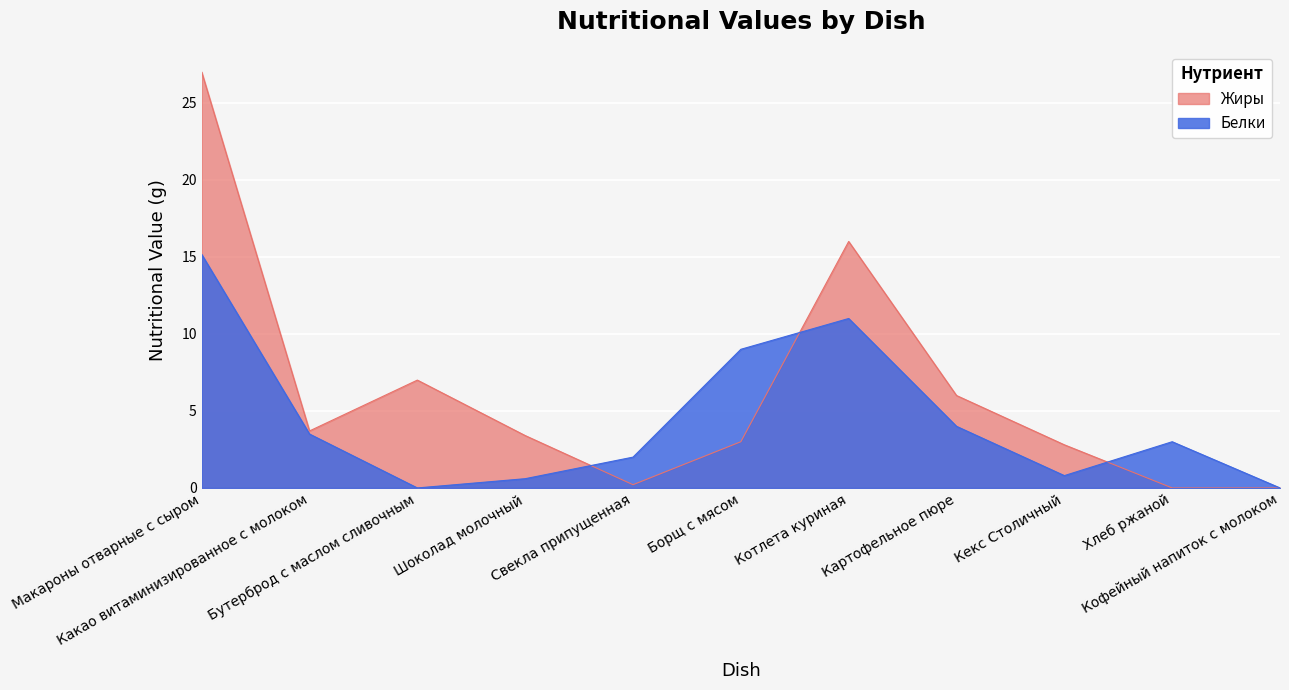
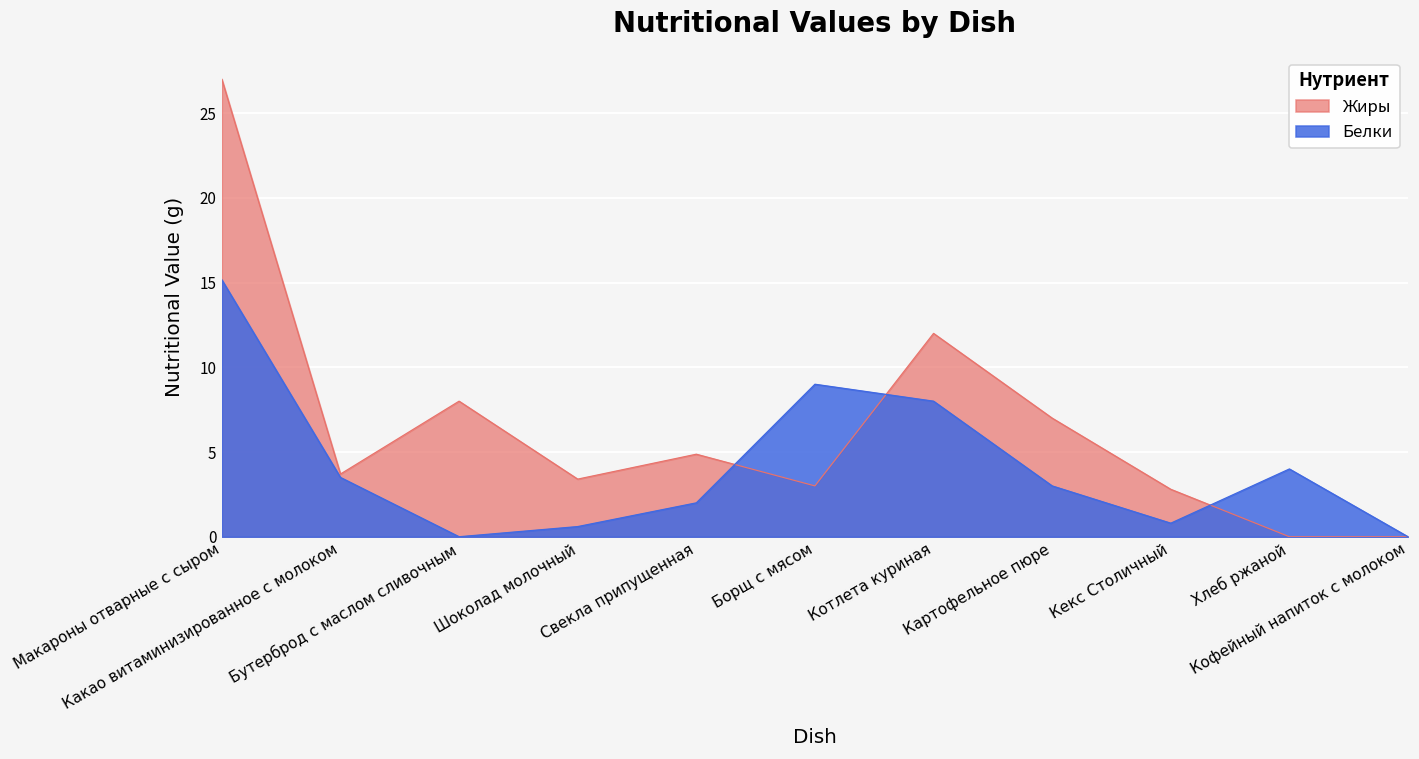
Жиры, Бутерброд с маслом сливочным: 7 -> 8
Жиры, Свекла припущенная: 0.2 -> 4.9
Жиры, Котлета куриная: 16 -> 12
Белки, Котлета куриная: 11 -> 8
Жиры, Картофельное пюре: 6 -> 7
Белки, Картофельное пюре: 4 -> 3
Белки, Хлеб ржаной: 3 -> 4
